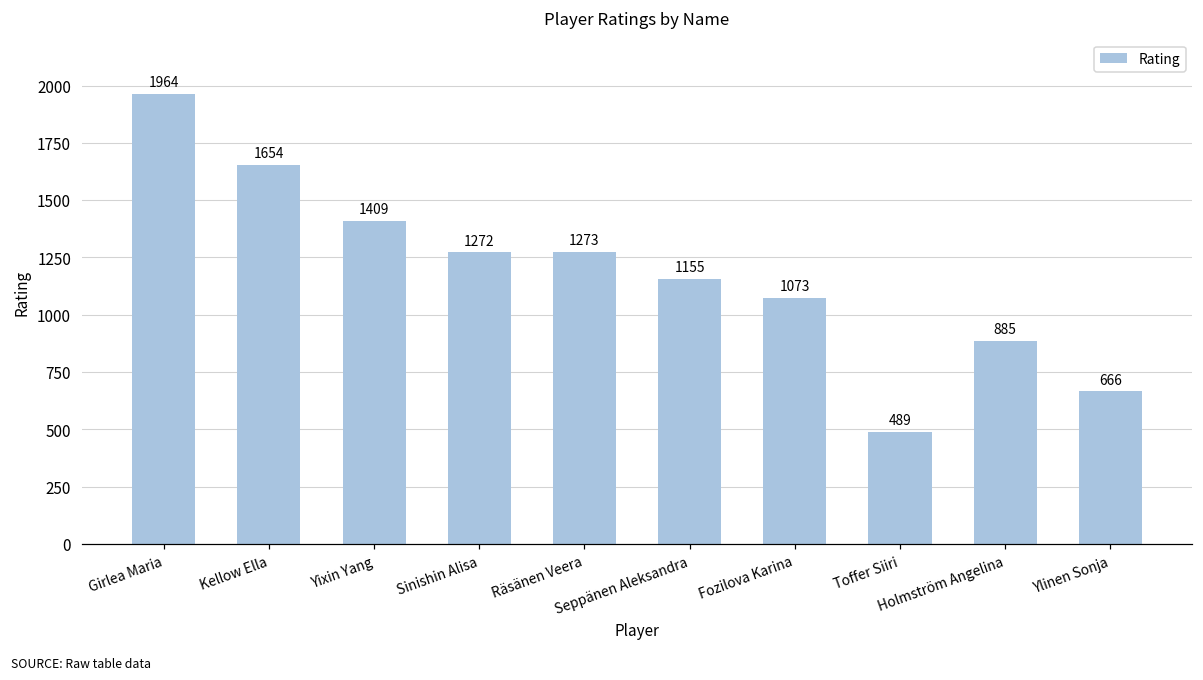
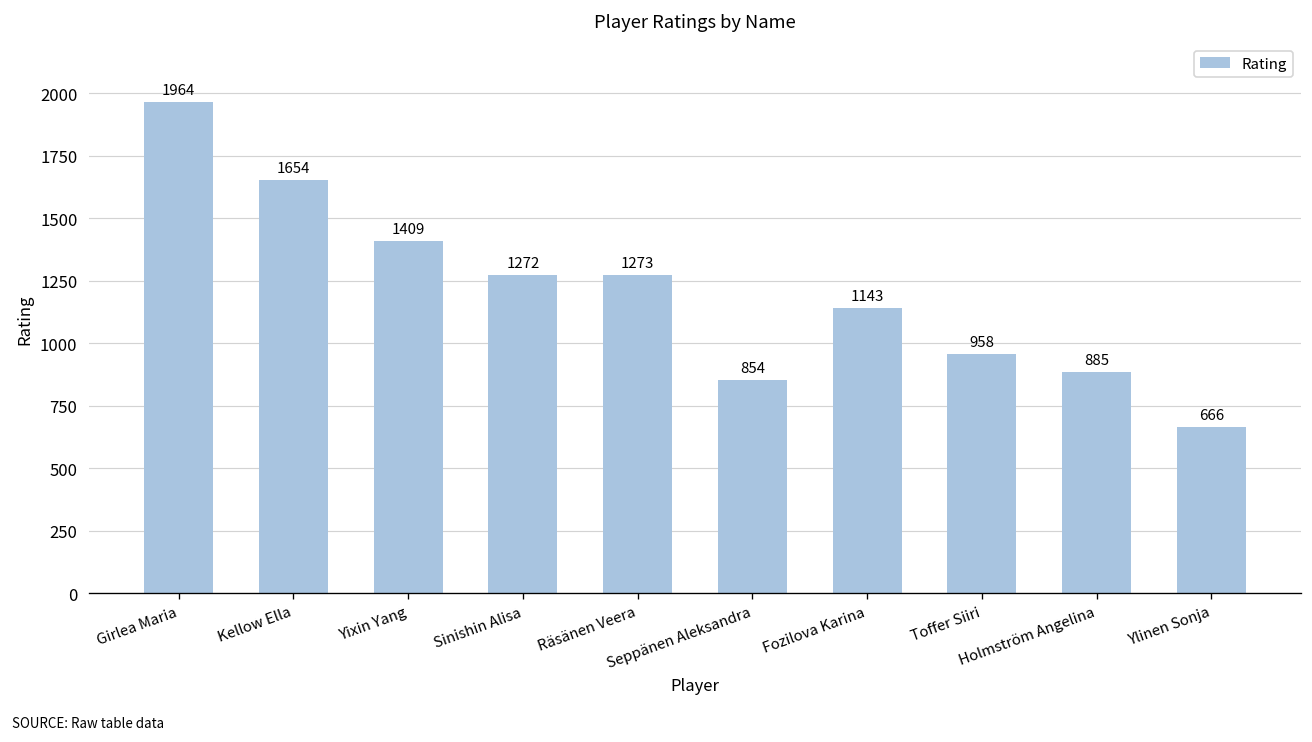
Seppänen Aleksandra: 1155 -> 854
Fozilova Karina: 1073 -> 1143
Toffer Siiri: 489 -> 958
